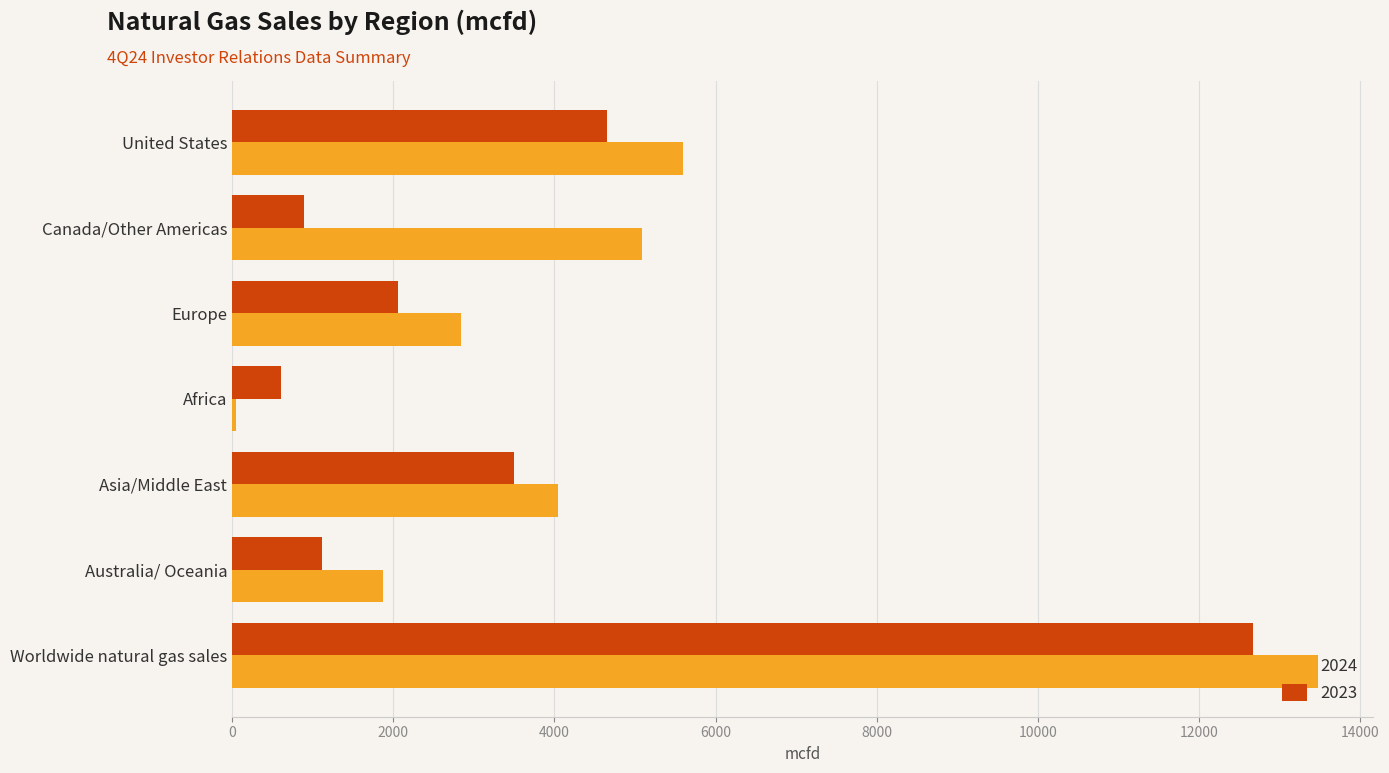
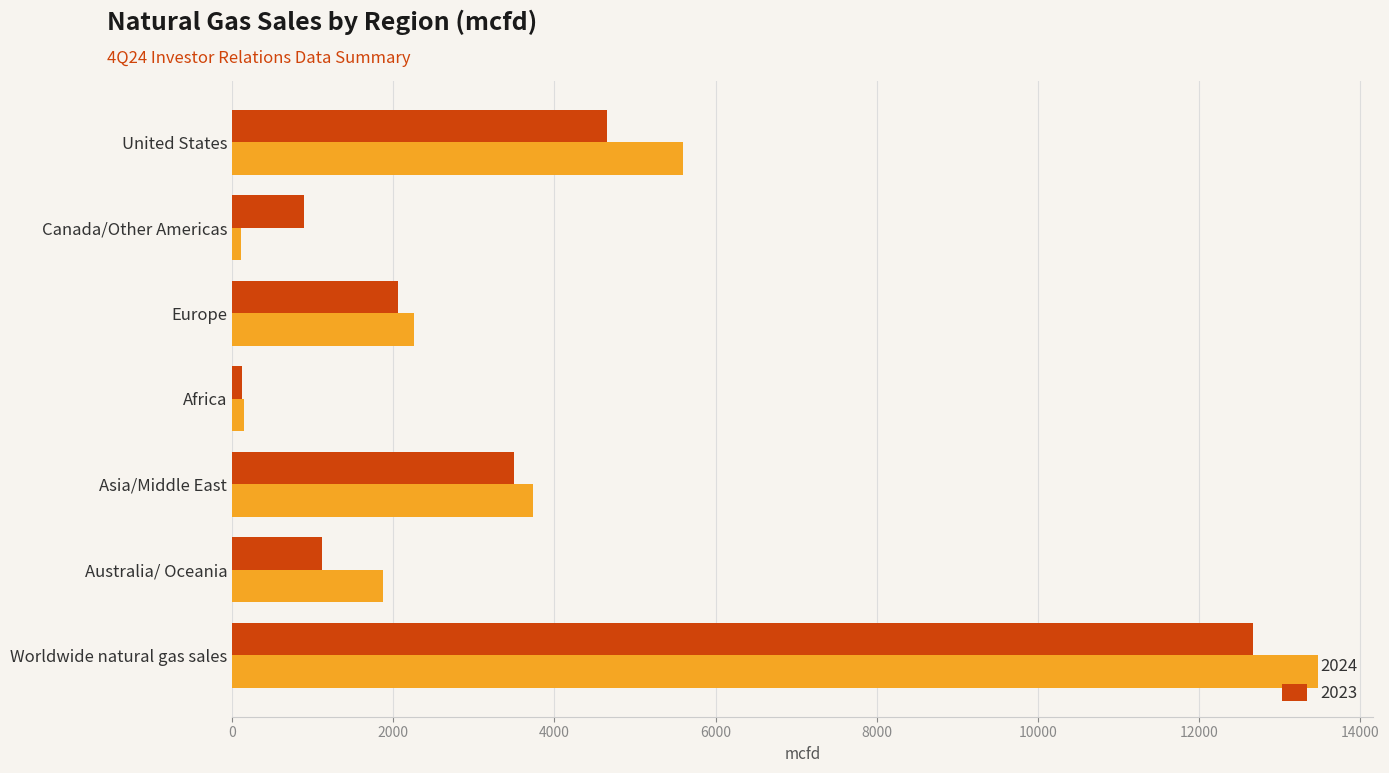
2024, Canada/Other Americas: 5100 -> 100
2024, Europe: 2800 -> 2300
2023, Africa: 600 -> 100
2024, Africa: 100 -> 200
2024, Asia/Middle East: 4000 -> 3700
